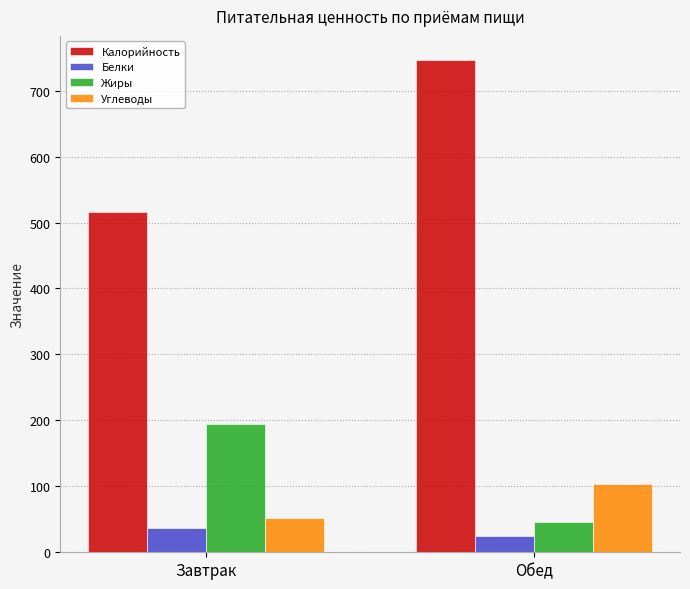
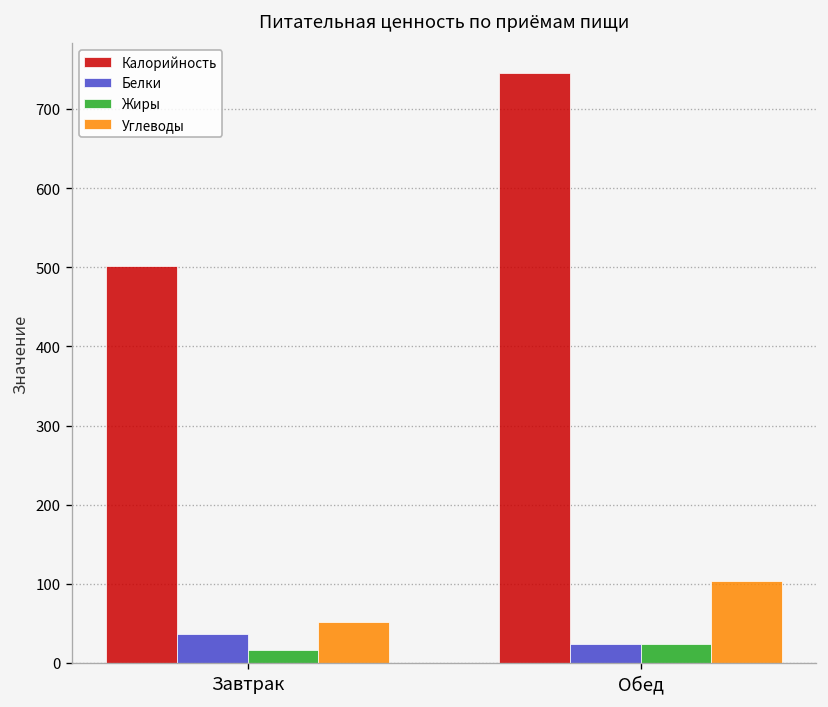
Калорийность, Завтрак: 520 -> 500
Жиры, Завтрак: 190 -> 20
Жиры, Обед: 50 -> 20
